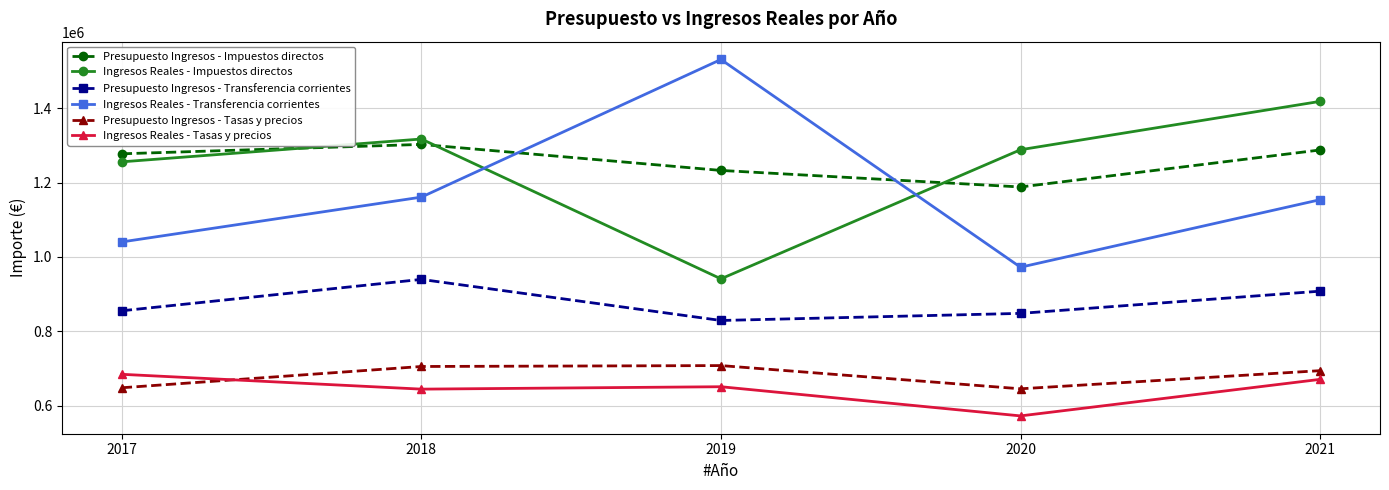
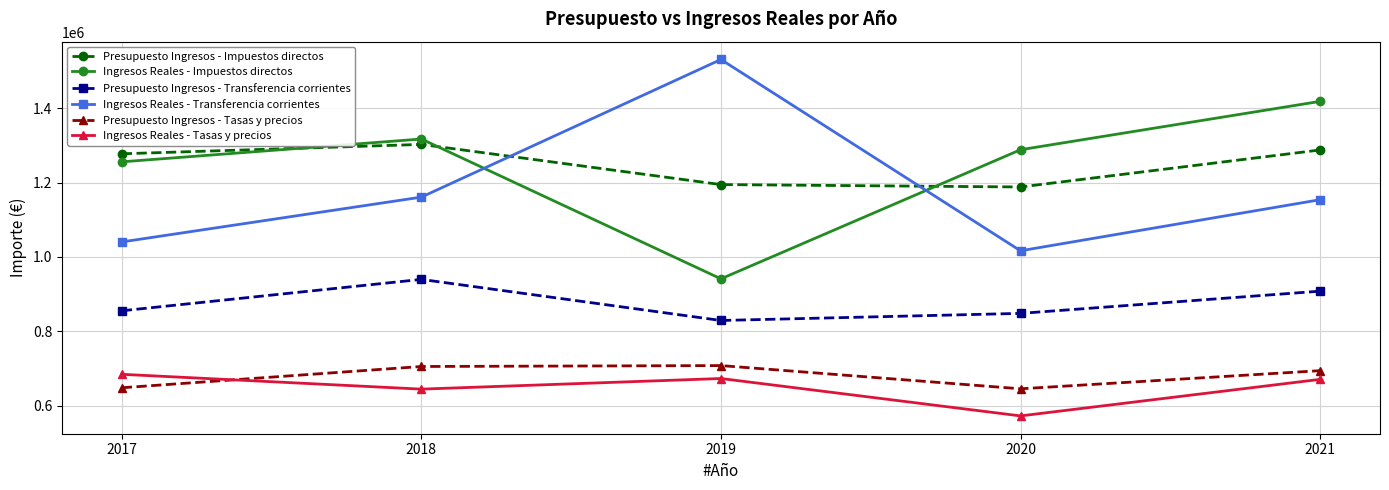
Presupuesto Ingresos - Impuestos directos, 2019: 1230000 -> 1190000
Ingresos Reales - Tasas y precios, 2019: 650000 -> 670000
Ingresos Reales - Transferencia corrientes, 2020: 970000 -> 1020000
